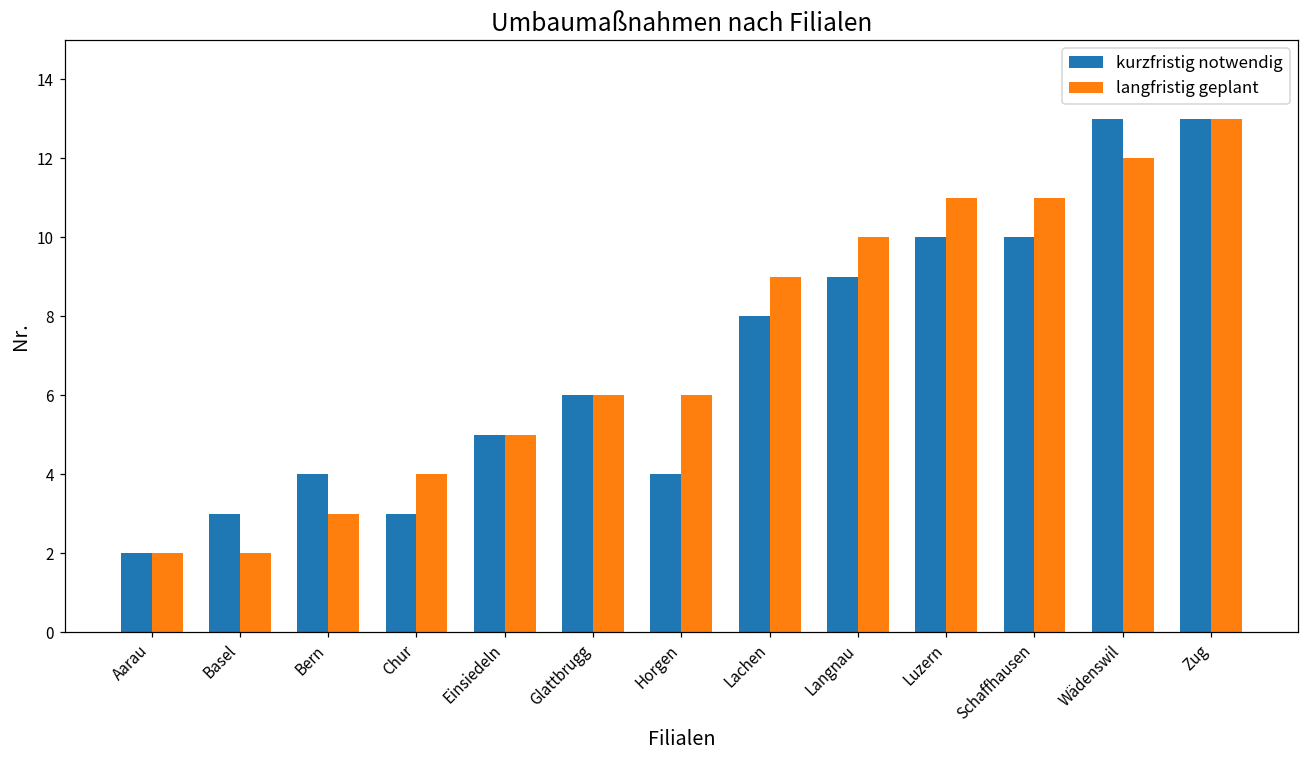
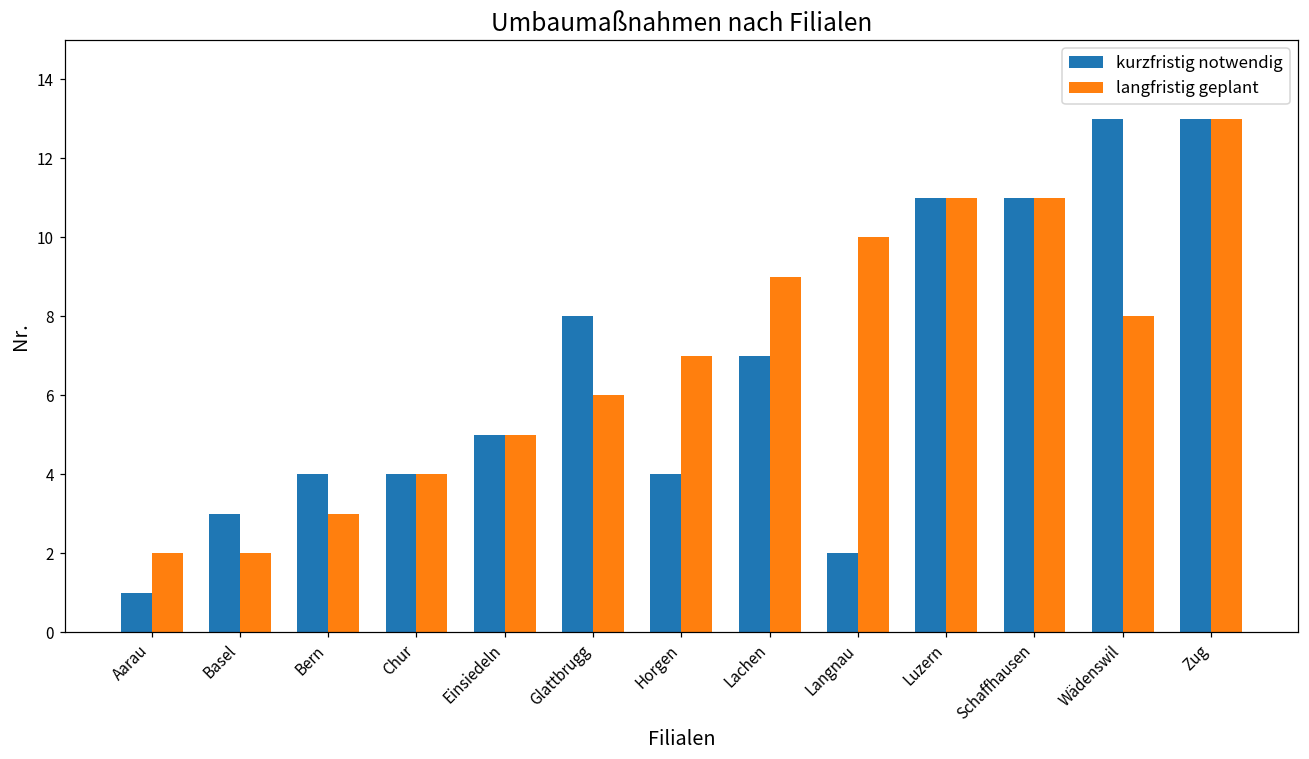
kurzfristig notwendig, Aarau: 2 -> 1
kurzfristig notwendig, Chur: 3 -> 4
kurzfristig notwendig, Glattbrugg: 6 -> 8
langfristig geplant, Horgen: 6 -> 7
kurzfristig notwendig, Lachen: 8 -> 7
kurzfristig notwendig, Langnau: 9 -> 2
kurzfristig notwendig, Luzern: 10 -> 11
kurzfristig notwendig, Schaffhausen: 10 -> 11
langfristig geplant, Wädenswil: 12 -> 8
